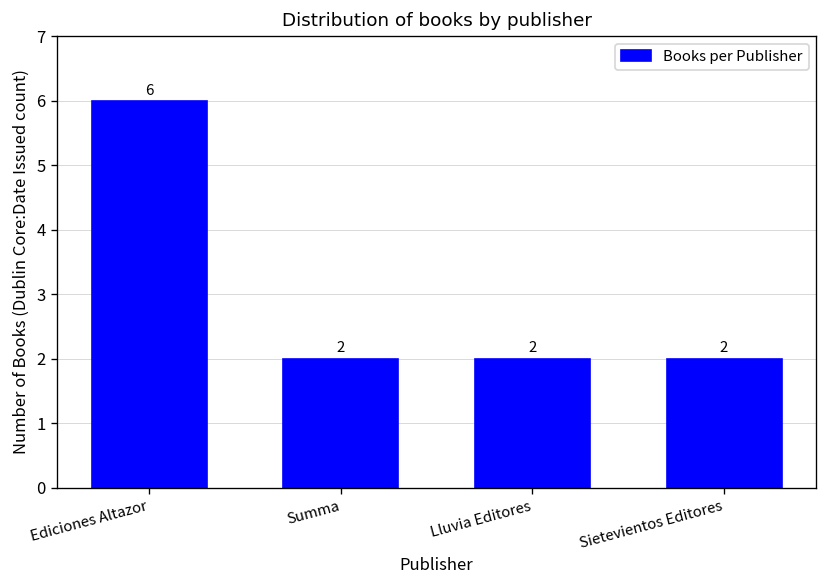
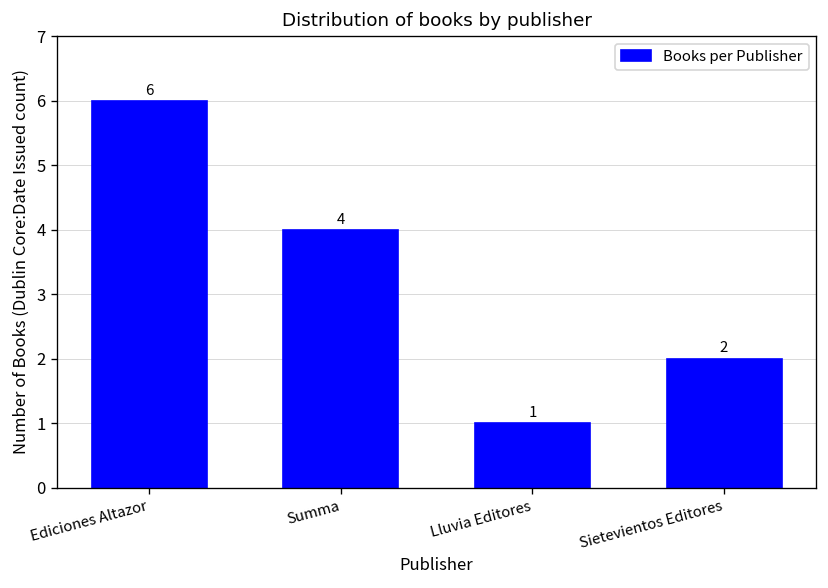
Summa: 2 -> 4
Lluvia Editores: 2 -> 1
